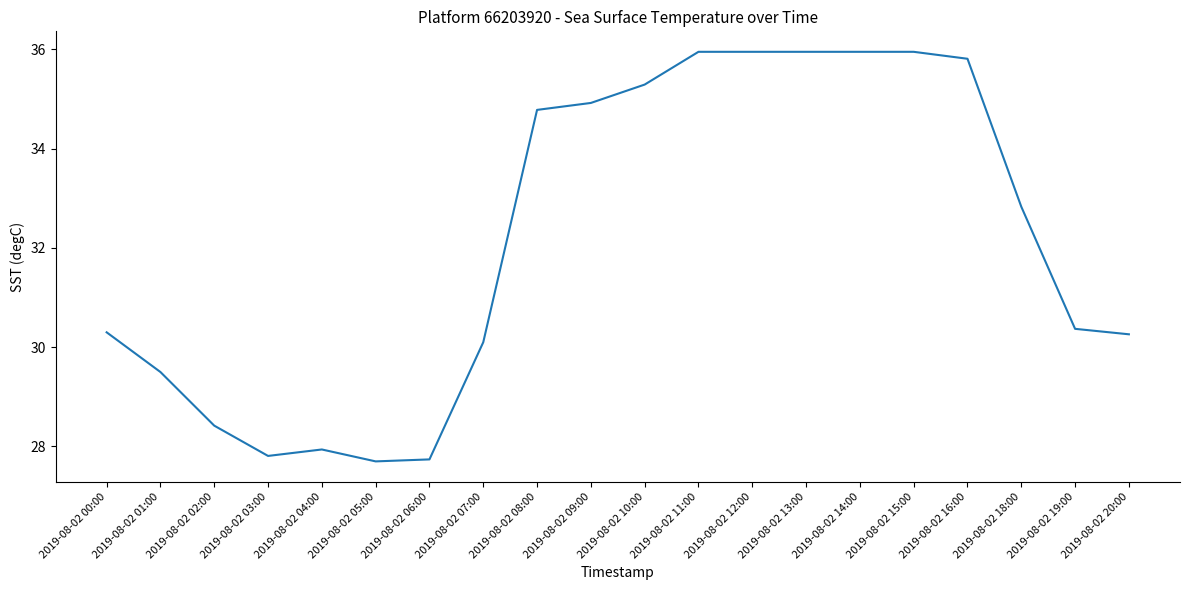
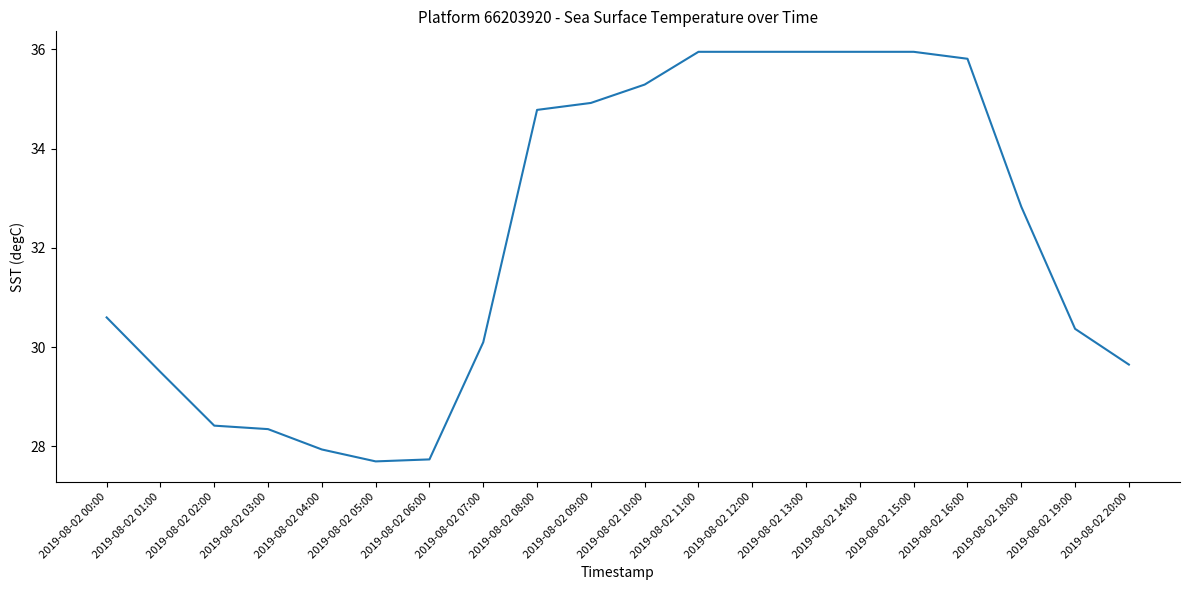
2019-08-02 00:00: 30.3 -> 30.6
2019-08-02 03:00: 27.8 -> 28.4
2019-08-02 20:00: 30.3 -> 29.7
